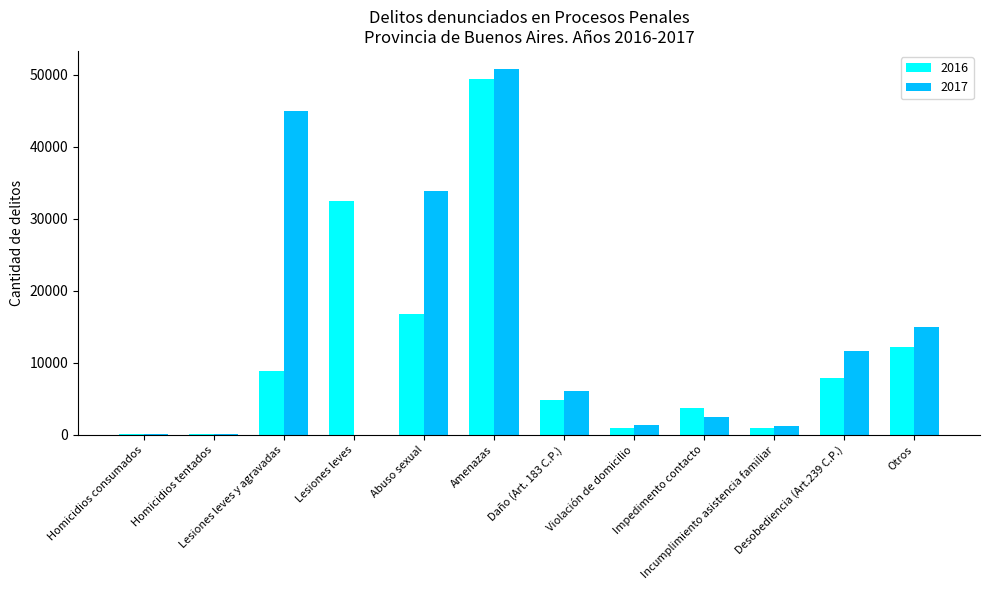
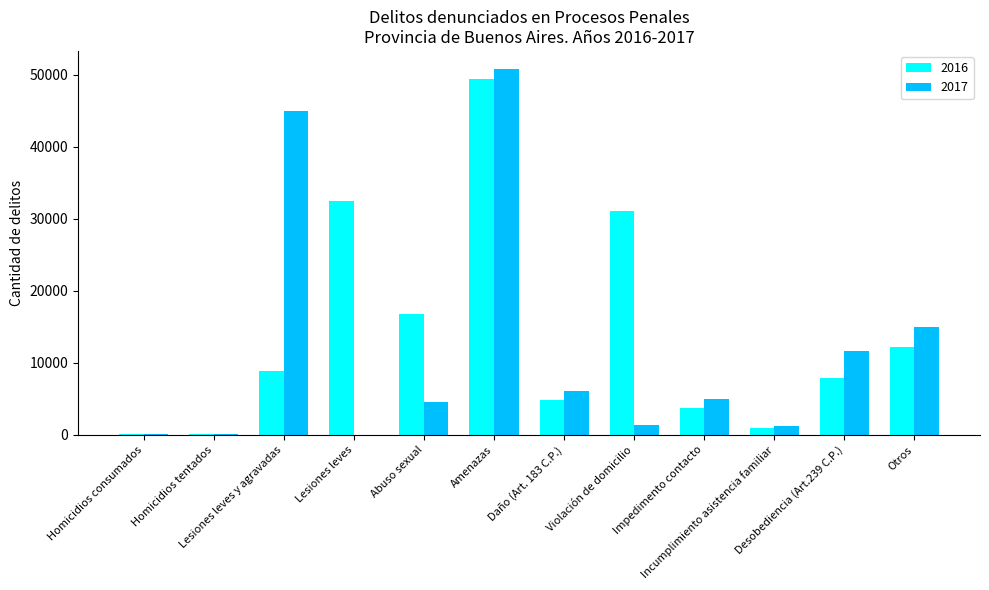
2017, Abuso sexual: 34000 -> 5000
2016, Violación de domicilio: 1000 -> 31000
2017, Impedimento contacto: 2000 -> 5000
